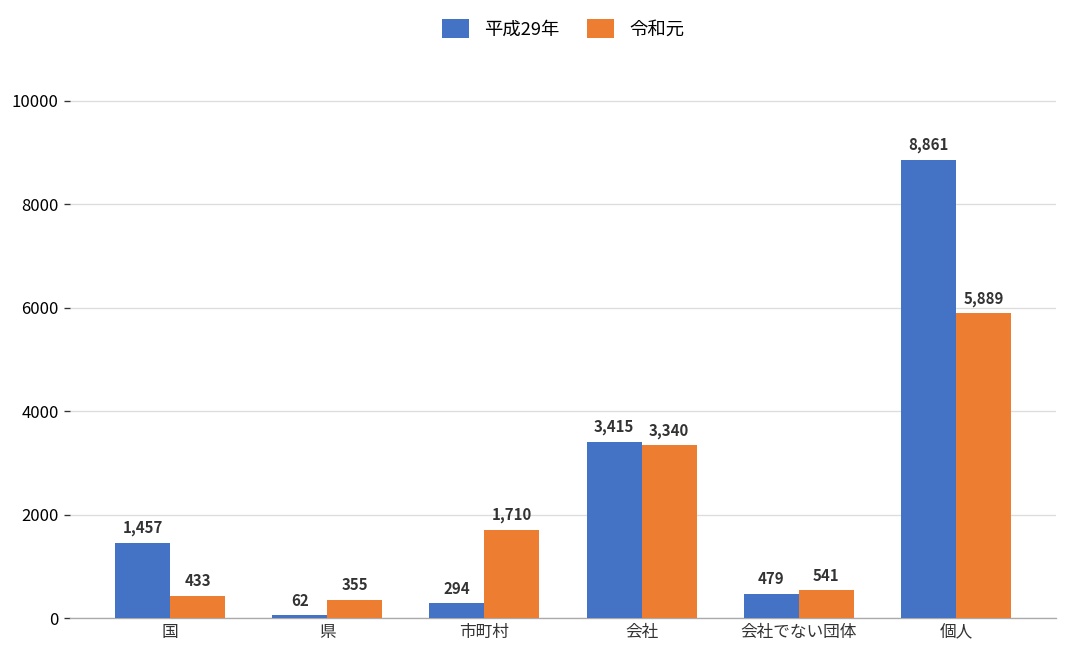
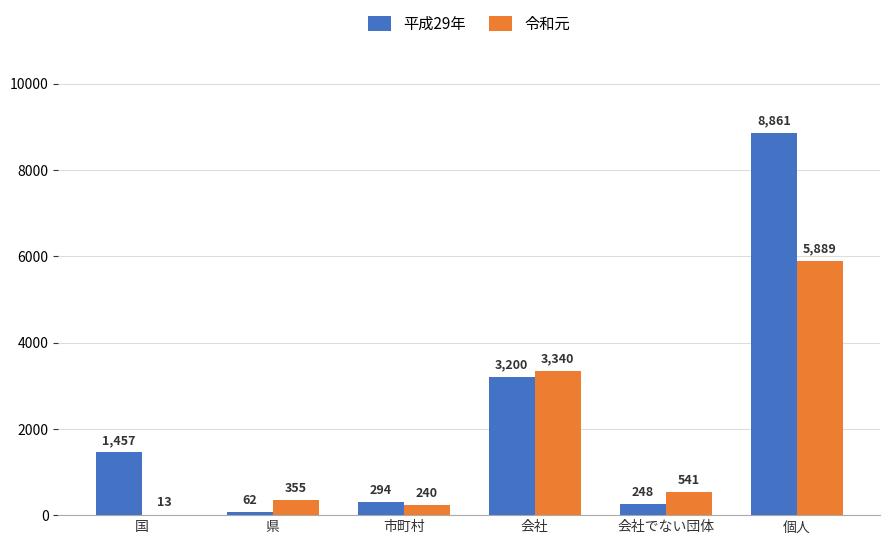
令和元, 国: 433 -> 13
令和元, 市町村: 1,710 -> 240
平成29年, 会社: 3,415 -> 3,200
平成29年, 会社でない団体: 479 -> 248
